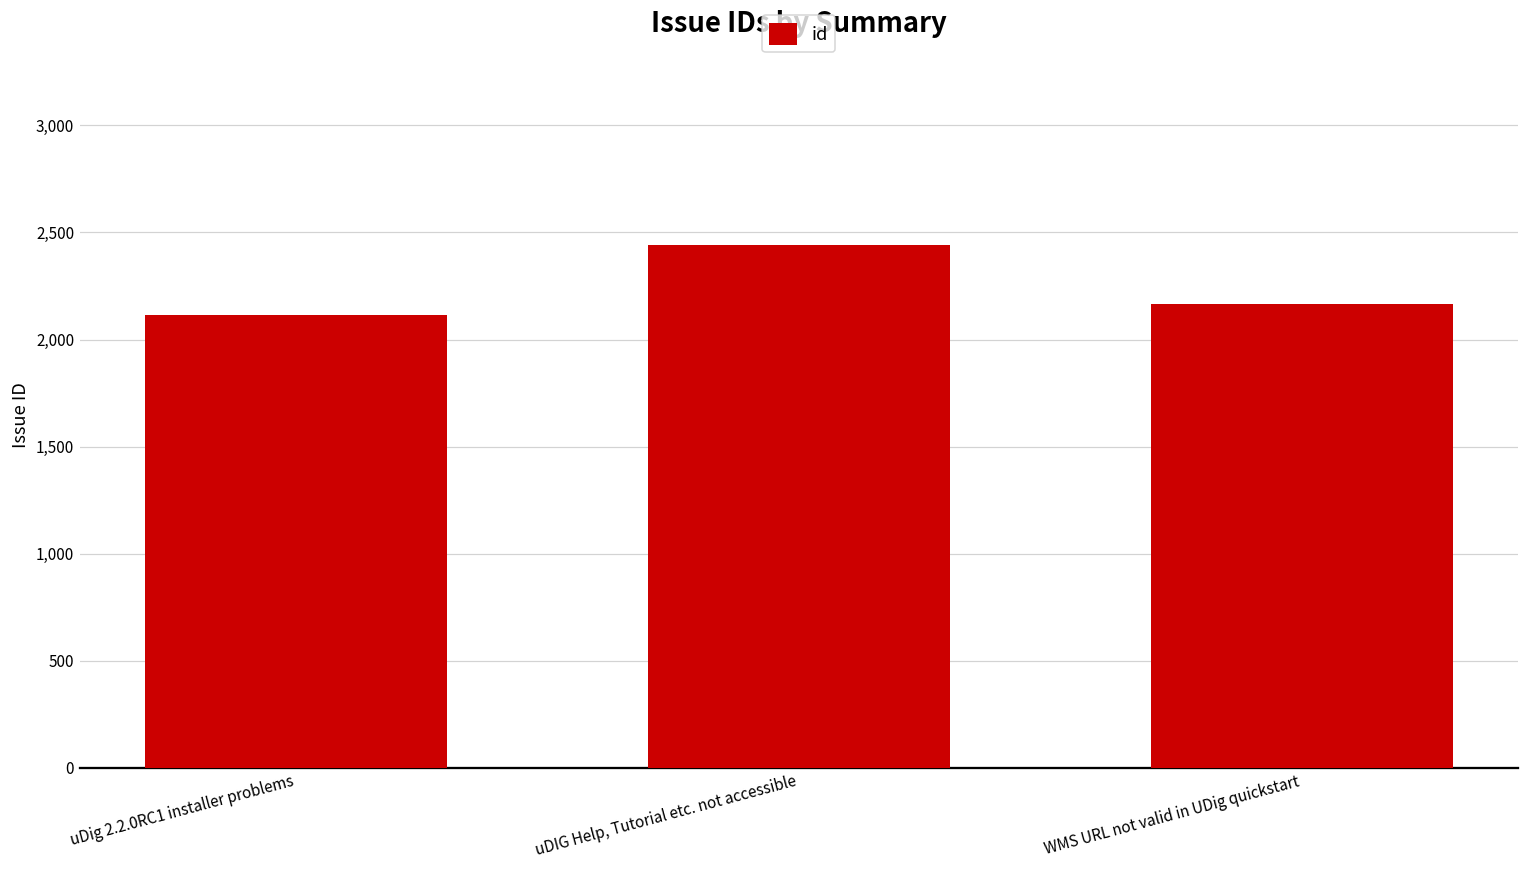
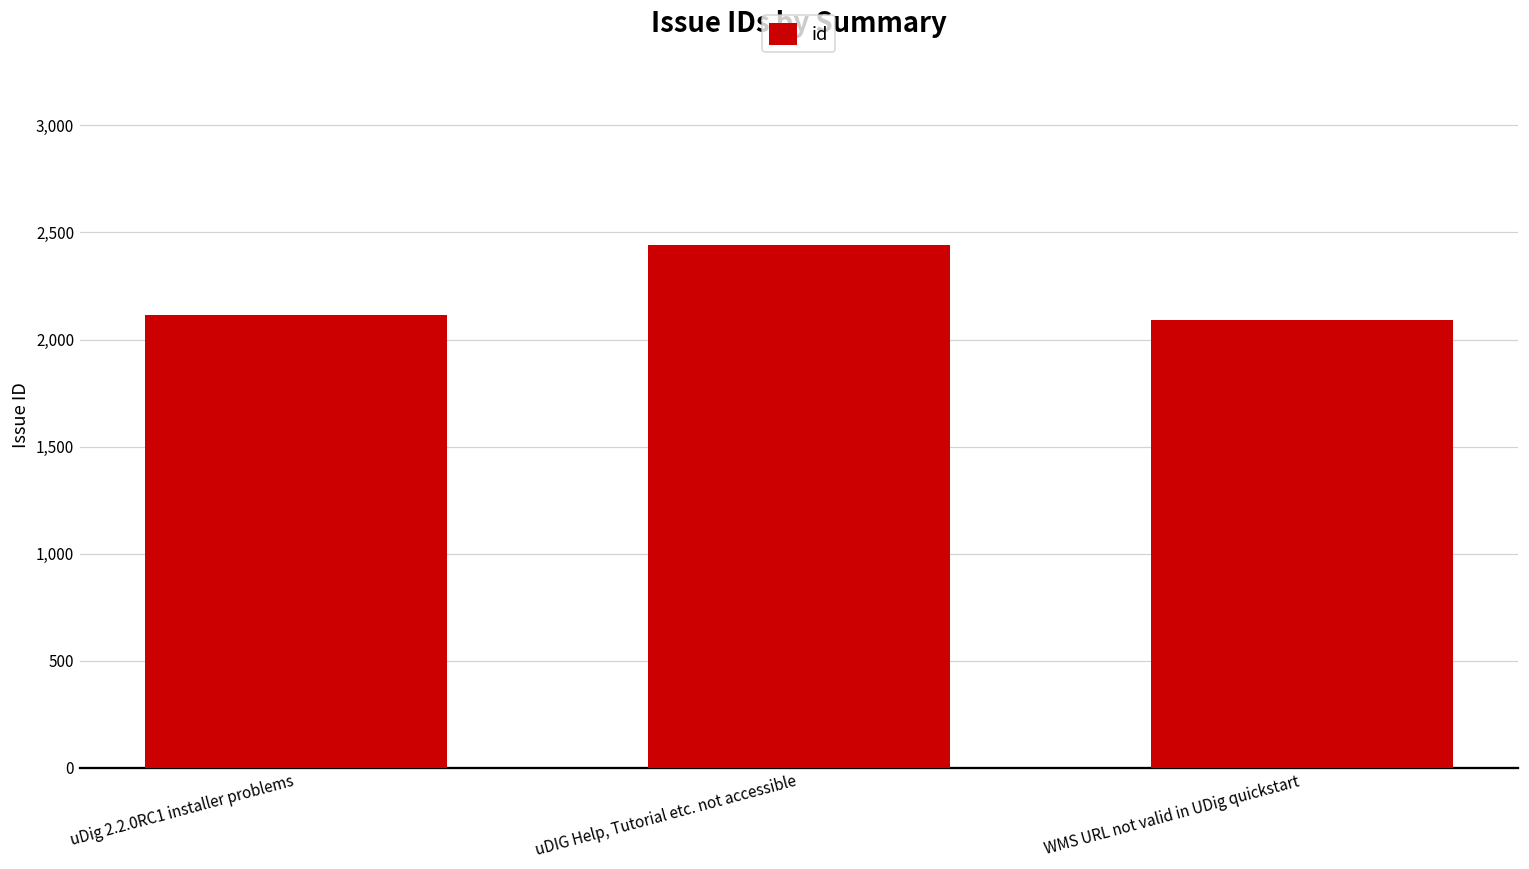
WMS URL not valid in UDig quickstart: 2,170 -> 2,090
